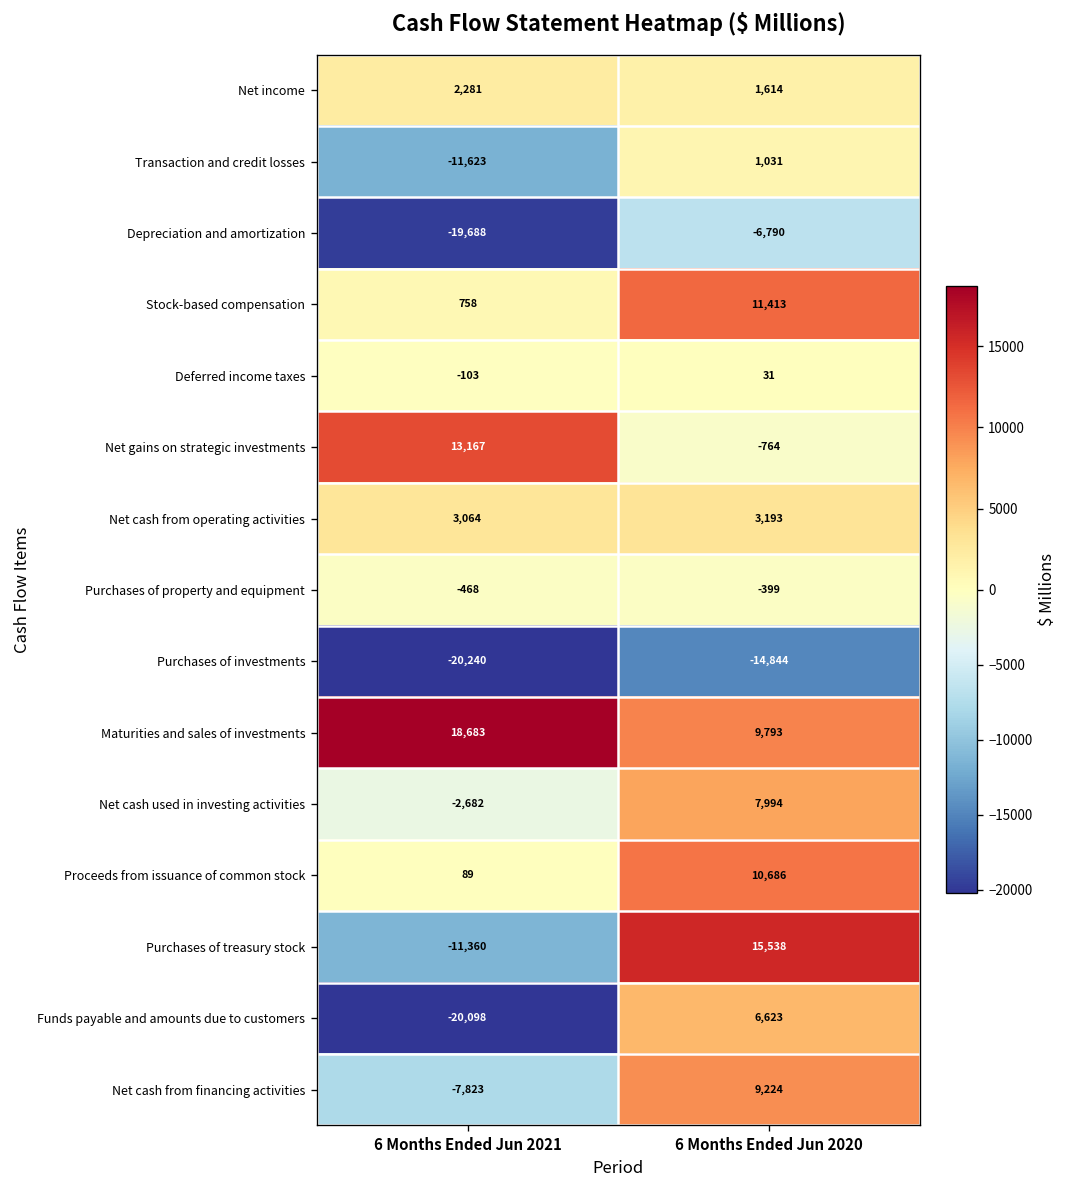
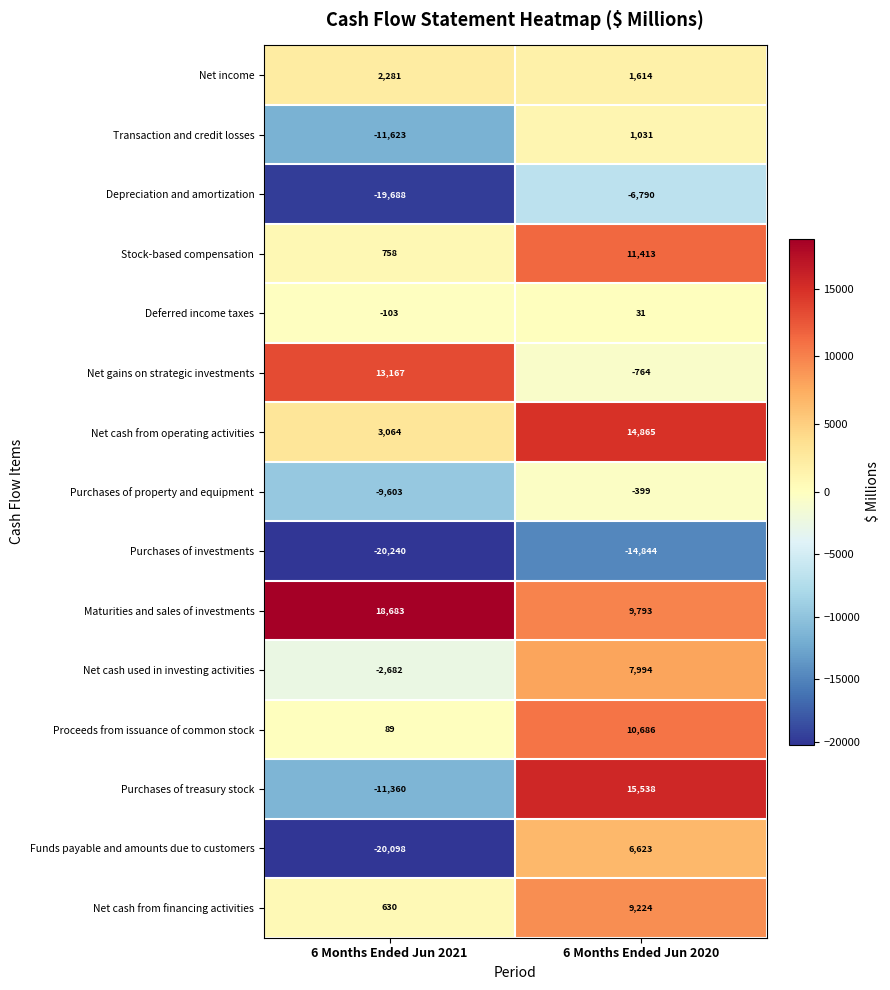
Net cash from operating activities, 6 Months Ended Jun 2020: 3,193 -> 14,865
Purchases of property and equipment, 6 Months Ended Jun 2021: -468 -> -9,603
Net cash from financing activities, 6 Months Ended Jun 2021: -7,823 -> 630
